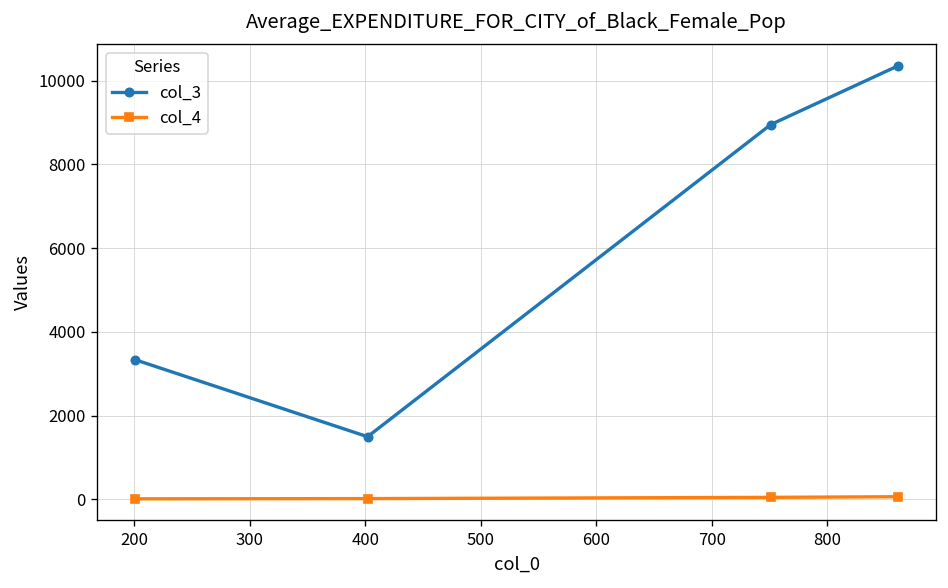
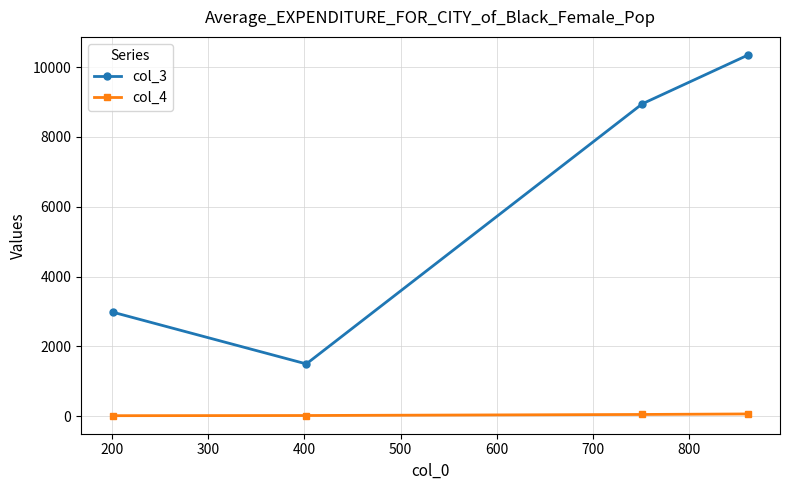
col_3, 200: 3300 -> 3000
